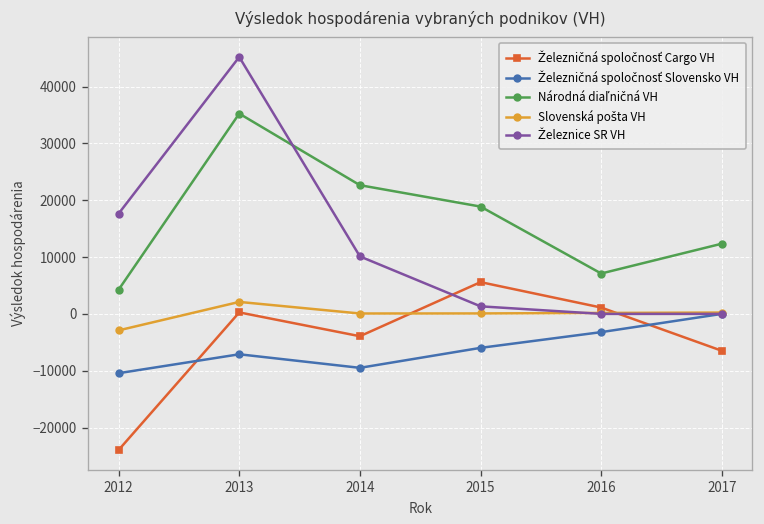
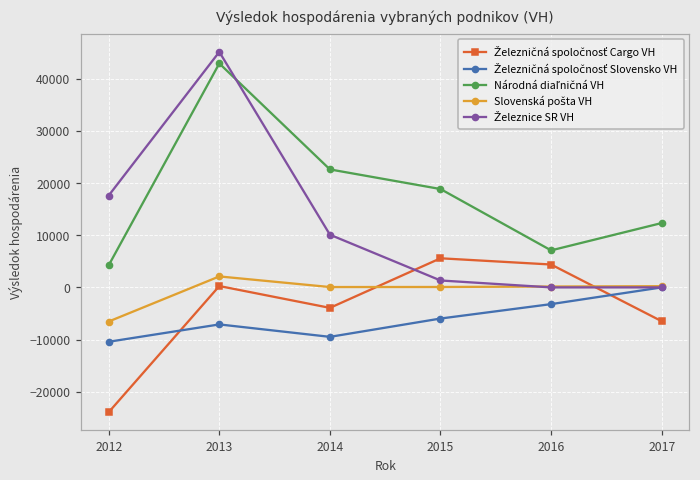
Slovenská pošta VH, 2012: -3000 -> -7000
Národná diaľničná VH, 2013: 35000 -> 43000
Železničná spoločnosť Cargo VH, 2016: 1000 -> 4000
